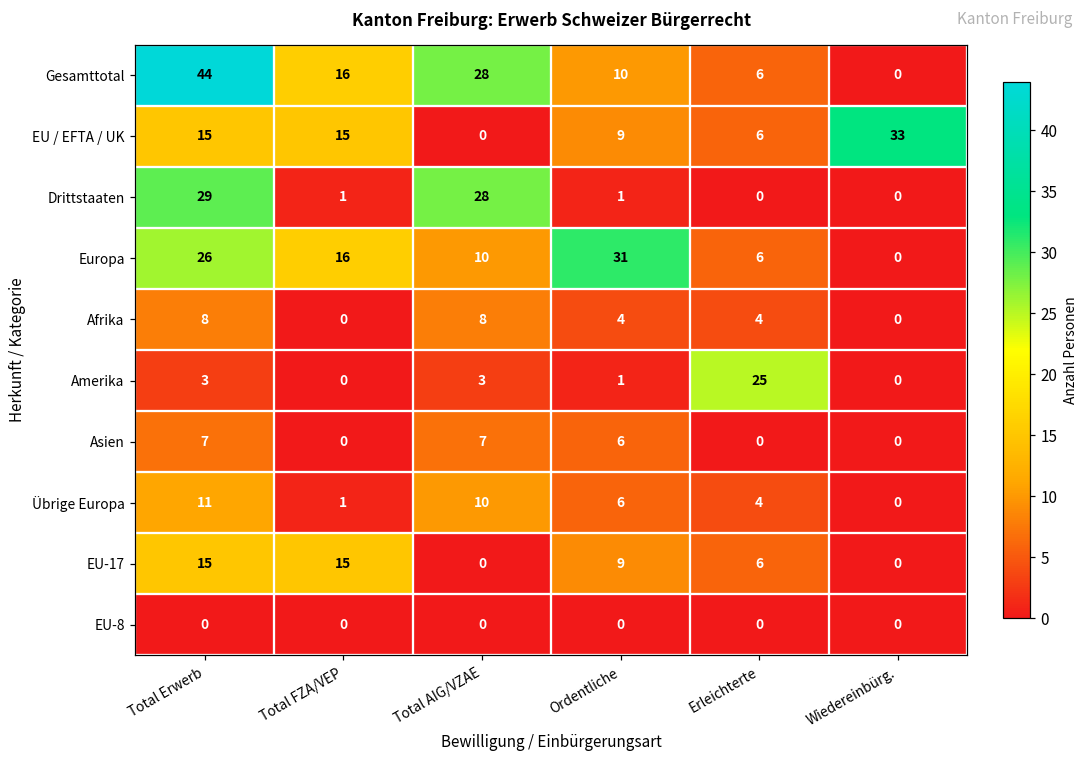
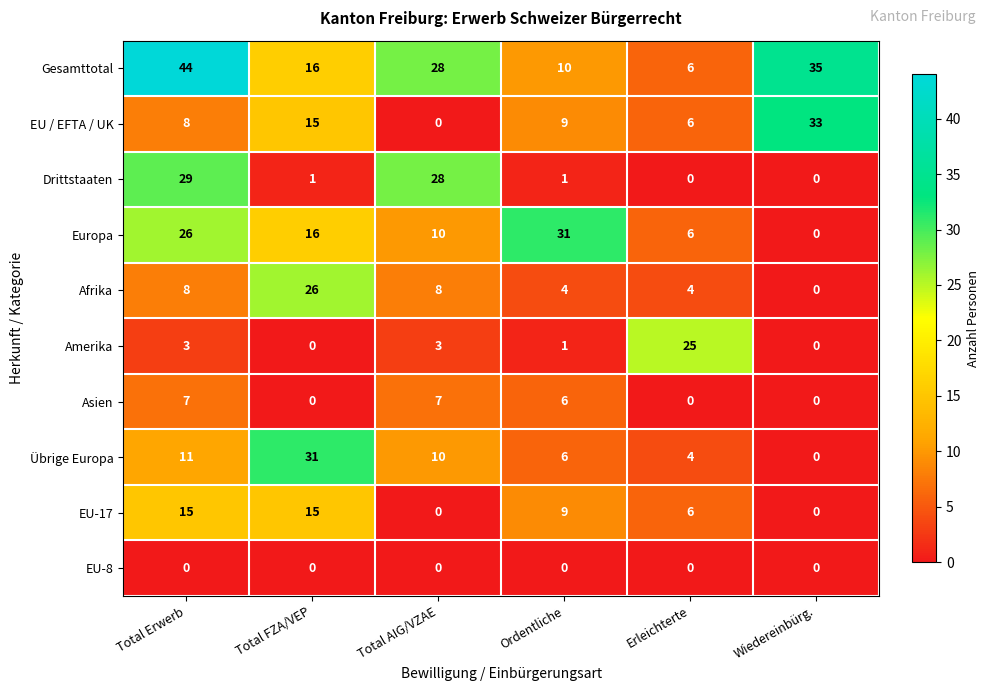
Gesamttotal, Wiedereinbürg.: 0 -> 35
EU / EFTA / UK, Total Erwerb: 15 -> 8
Afrika, Total FZA/VEP: 0 -> 26
Übrige Europa, Total FZA/VEP: 1 -> 31
